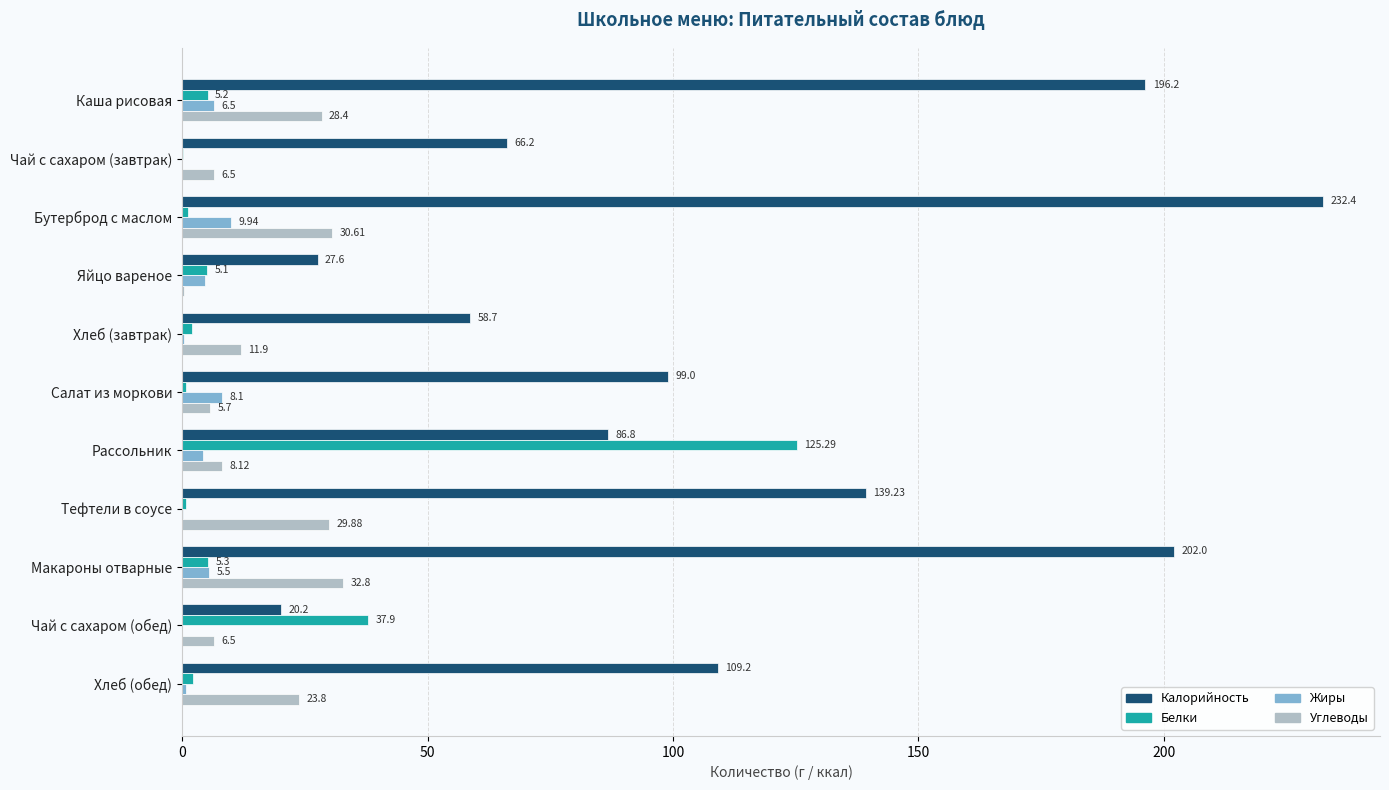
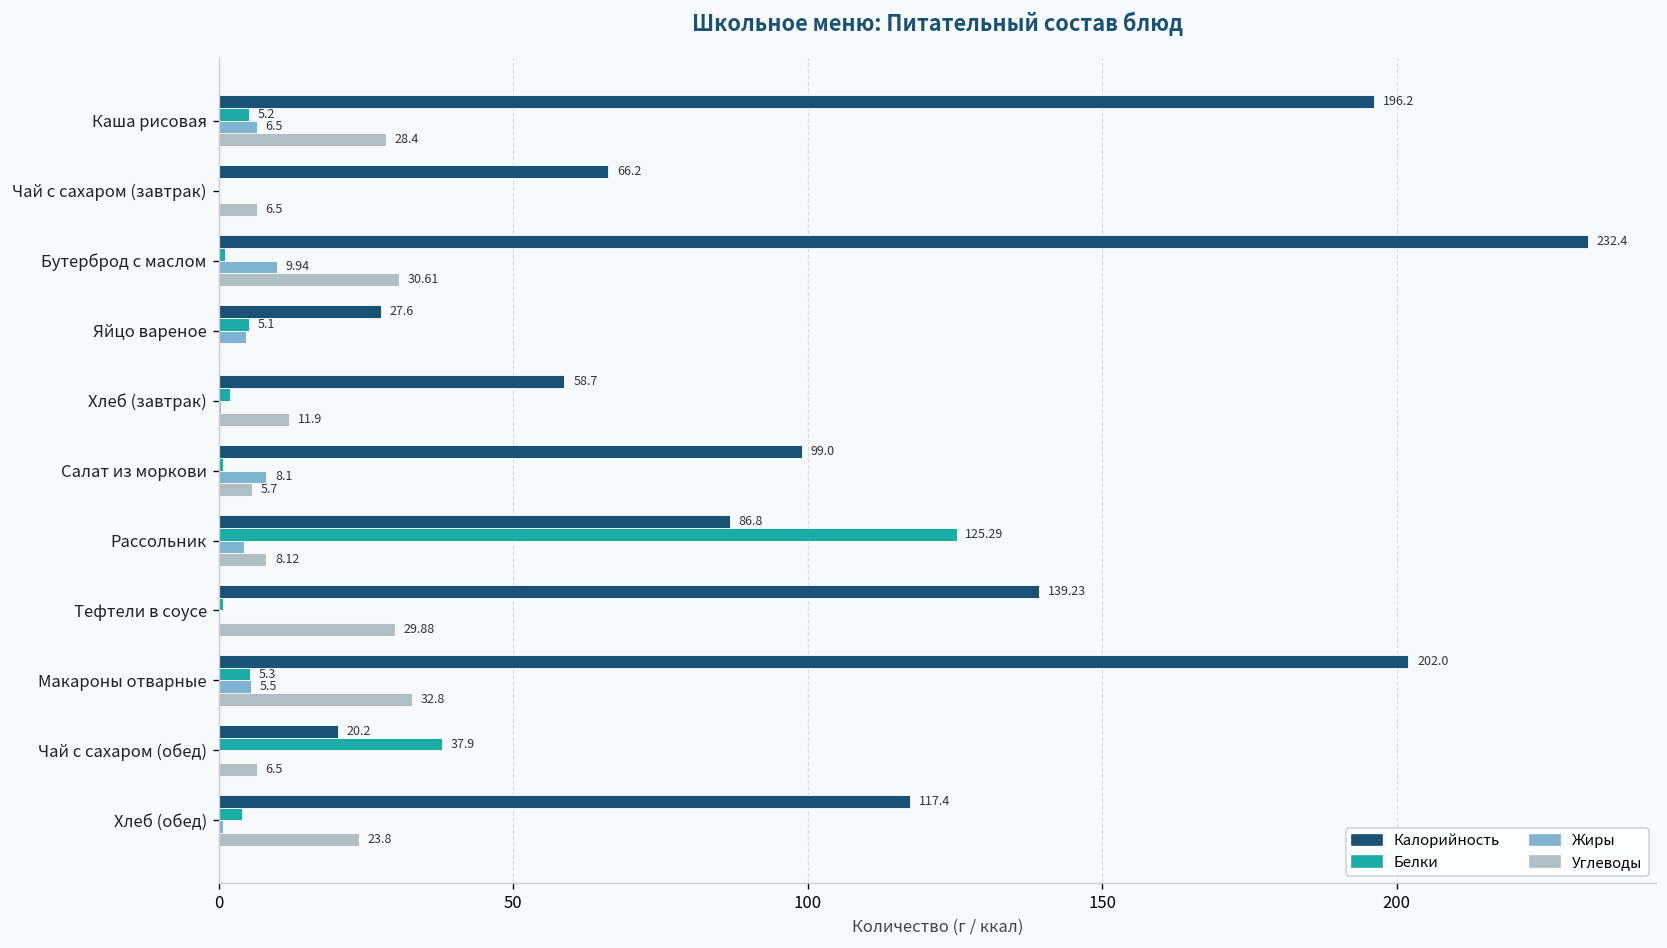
Калорийность, Хлеб (обед): 109.2 -> 117.4
Белки, Хлеб (обед): 2 -> 4
